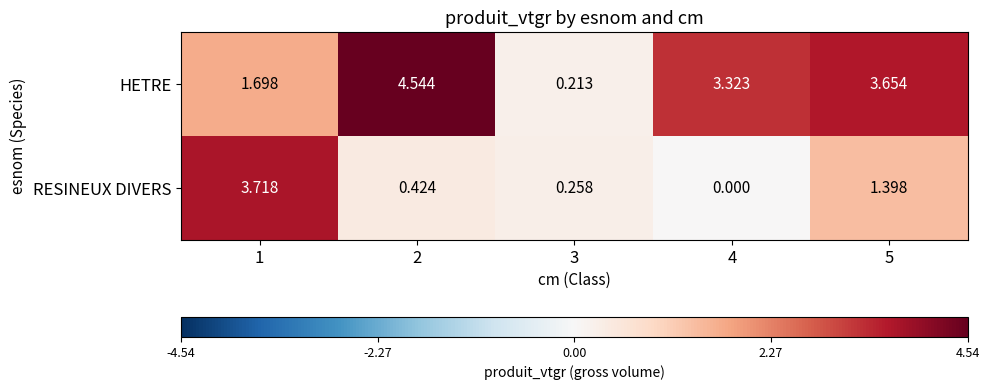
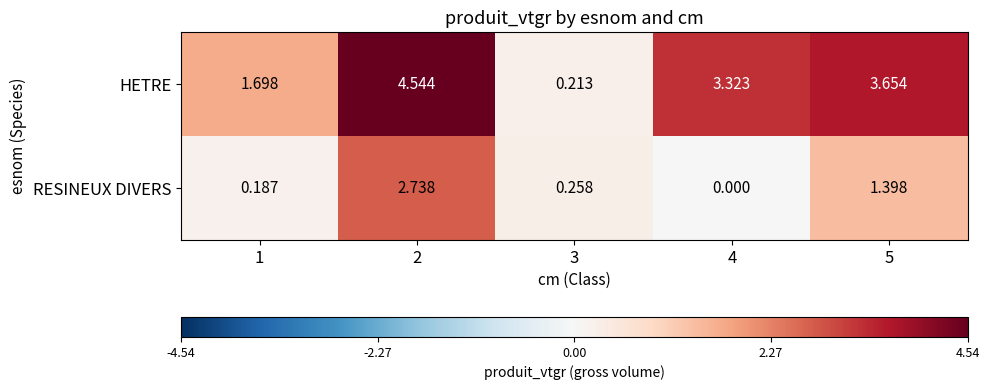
RESINEUX DIVERS, 1: 3.718 -> 0.187
RESINEUX DIVERS, 2: 0.424 -> 2.738
